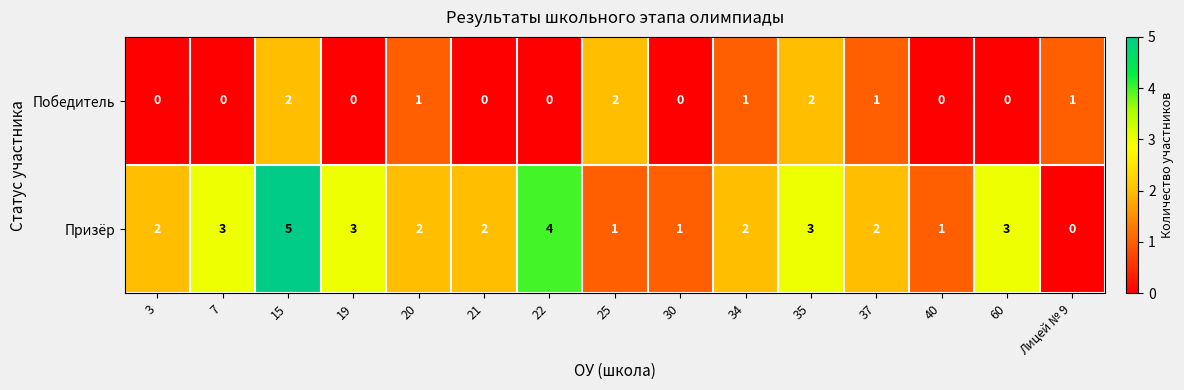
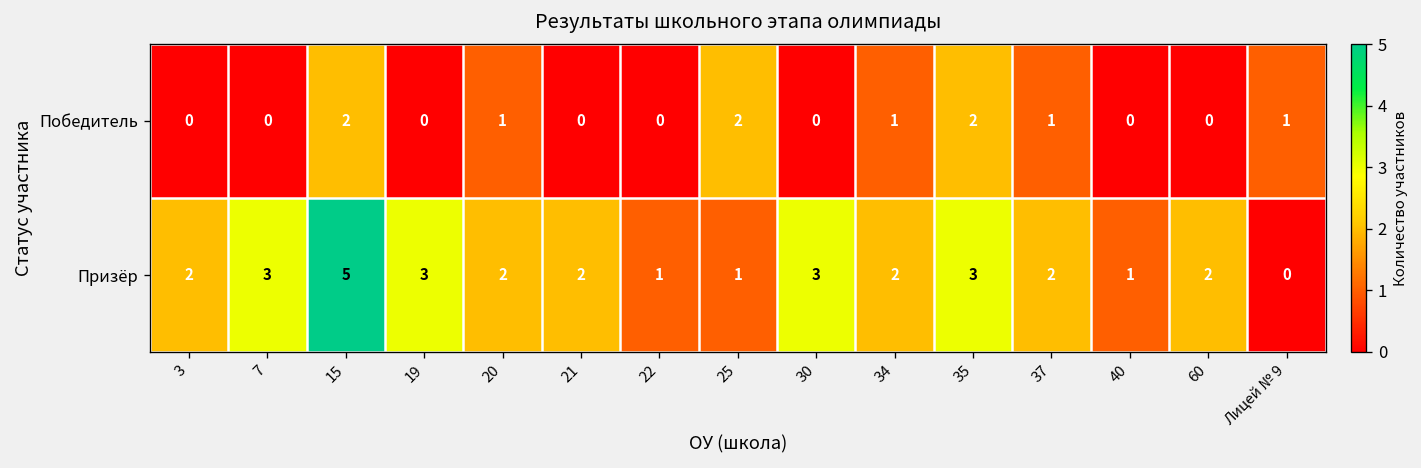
Призёр, 22: 4 -> 1
Призёр, 30: 1 -> 3
Призёр, 60: 3 -> 2
